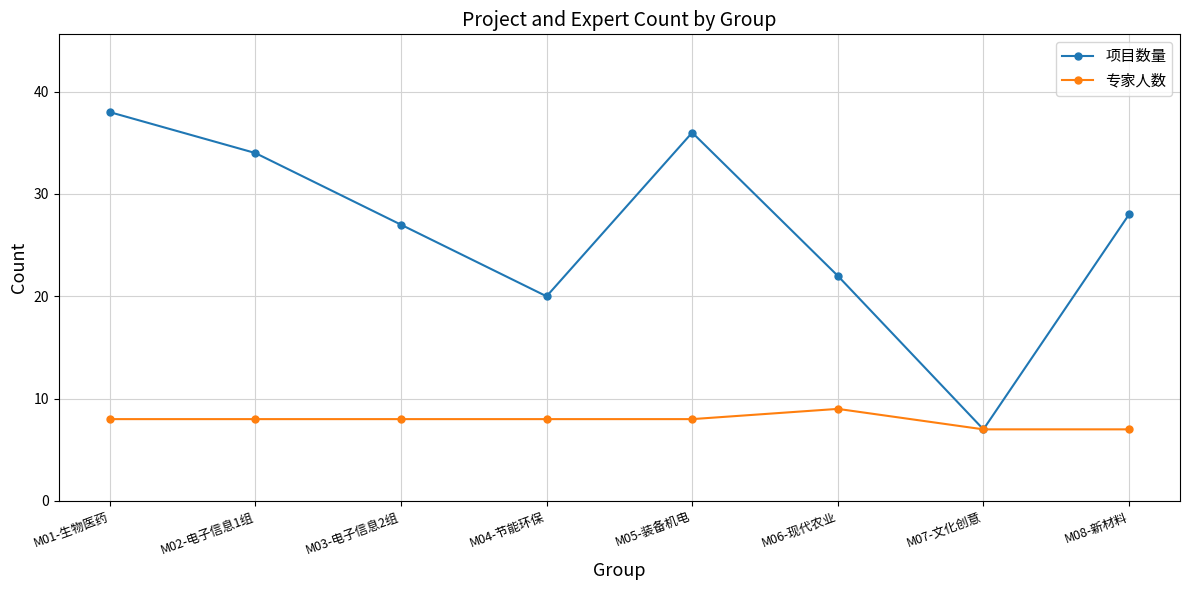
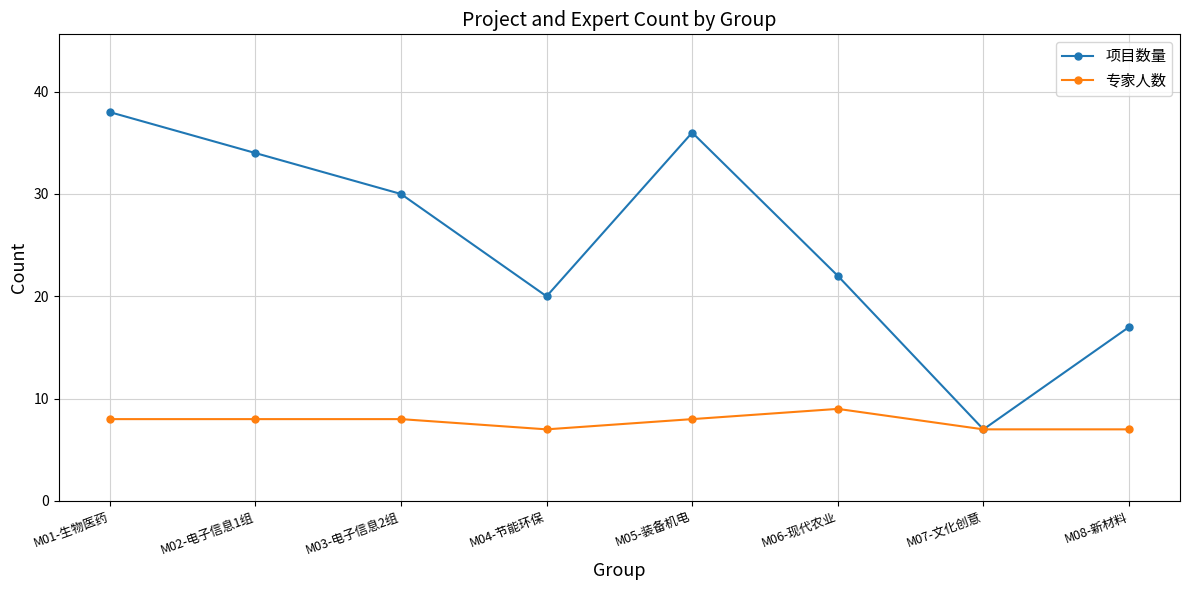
项目数量, M03-电子信息2组: 27 -> 30
专家人数, M04-节能环保: 8 -> 7
项目数量, M08-新材料: 28 -> 17
